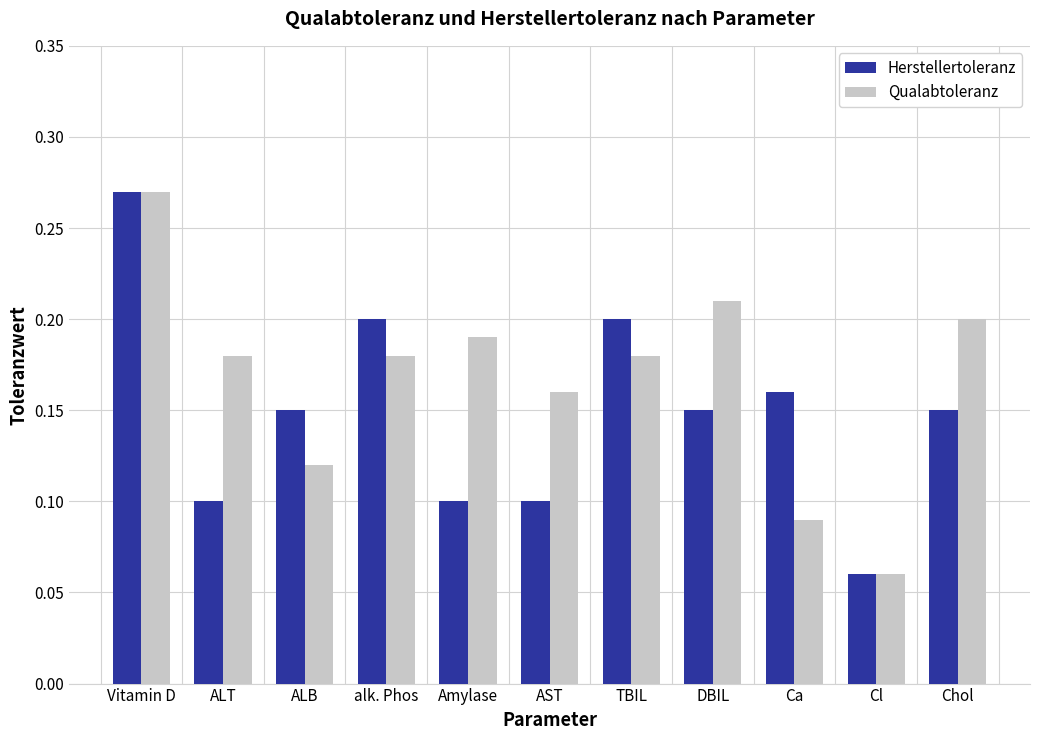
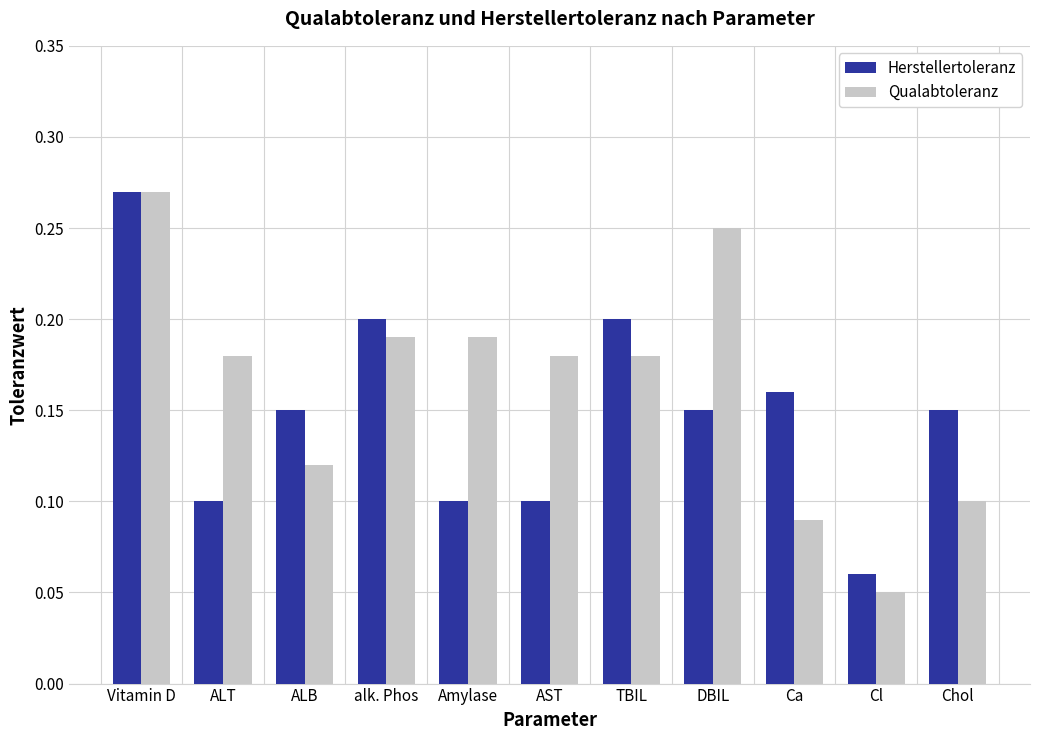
Qualabtoleranz, alk. Phos: 0.18 -> 0.19
Qualabtoleranz, AST: 0.16 -> 0.18
Qualabtoleranz, DBIL: 0.21 -> 0.25
Qualabtoleranz, Cl: 0.06 -> 0.05
Qualabtoleranz, Chol: 0.2 -> 0.1
